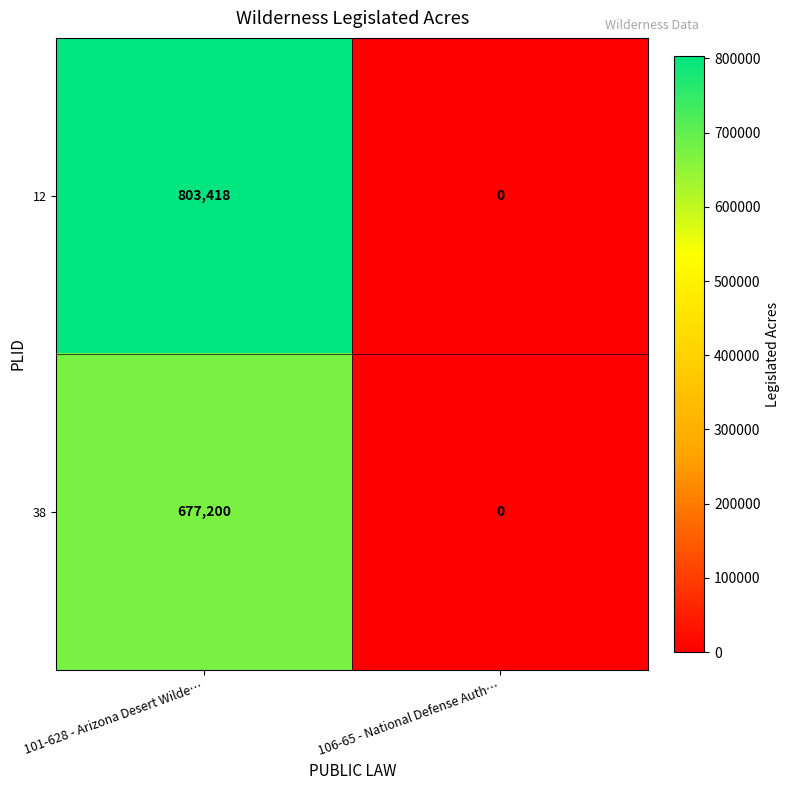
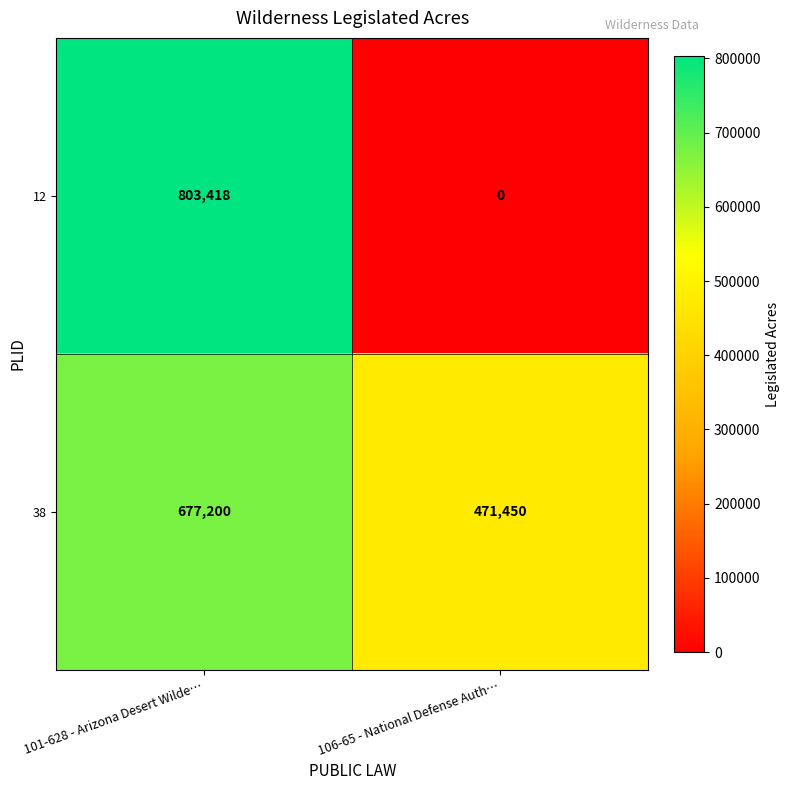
38, 106-65 - National Defense Auth…: 0 -> 471,450
